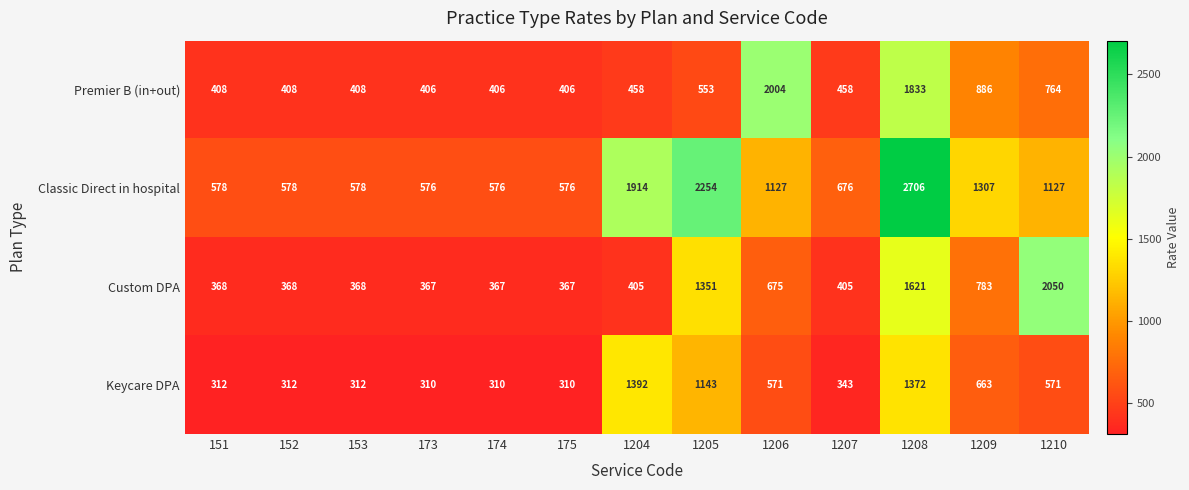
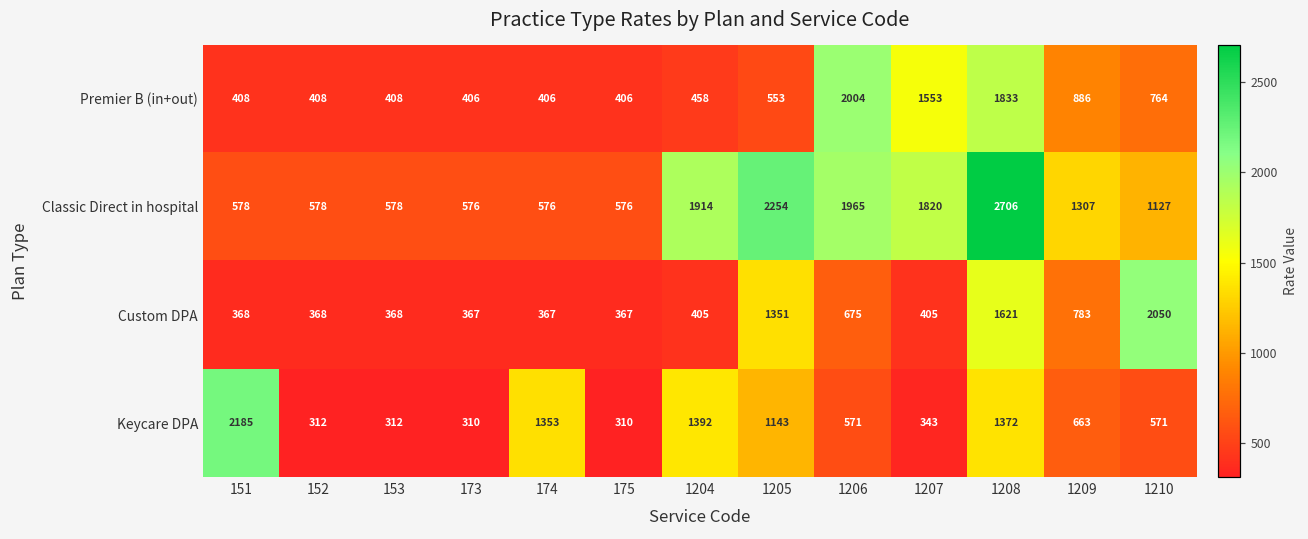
Premier B (in+out), 1207: 458 -> 1553
Classic Direct in hospital, 1206: 1127 -> 1965
Classic Direct in hospital, 1207: 676 -> 1820
Keycare DPA, 151: 312 -> 2185
Keycare DPA, 174: 310 -> 1353
